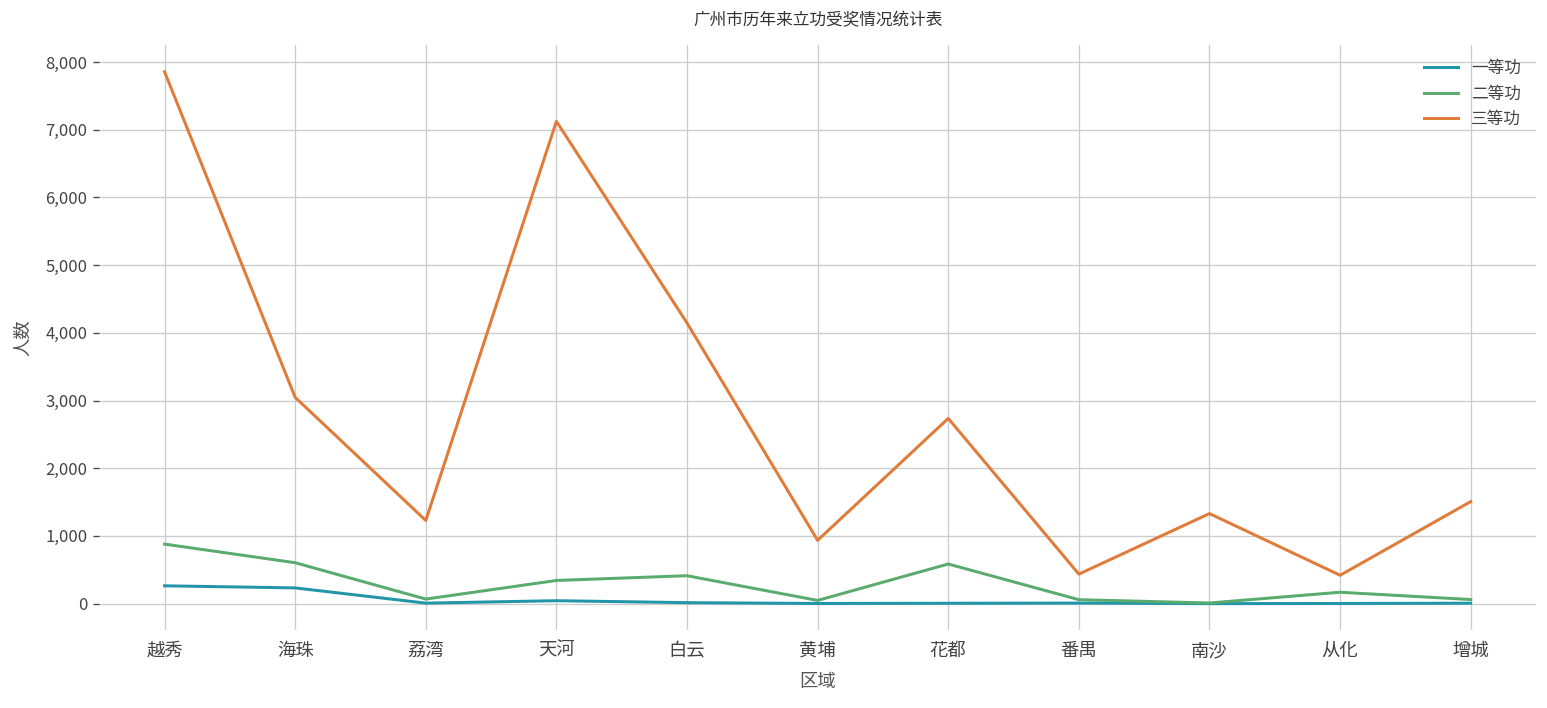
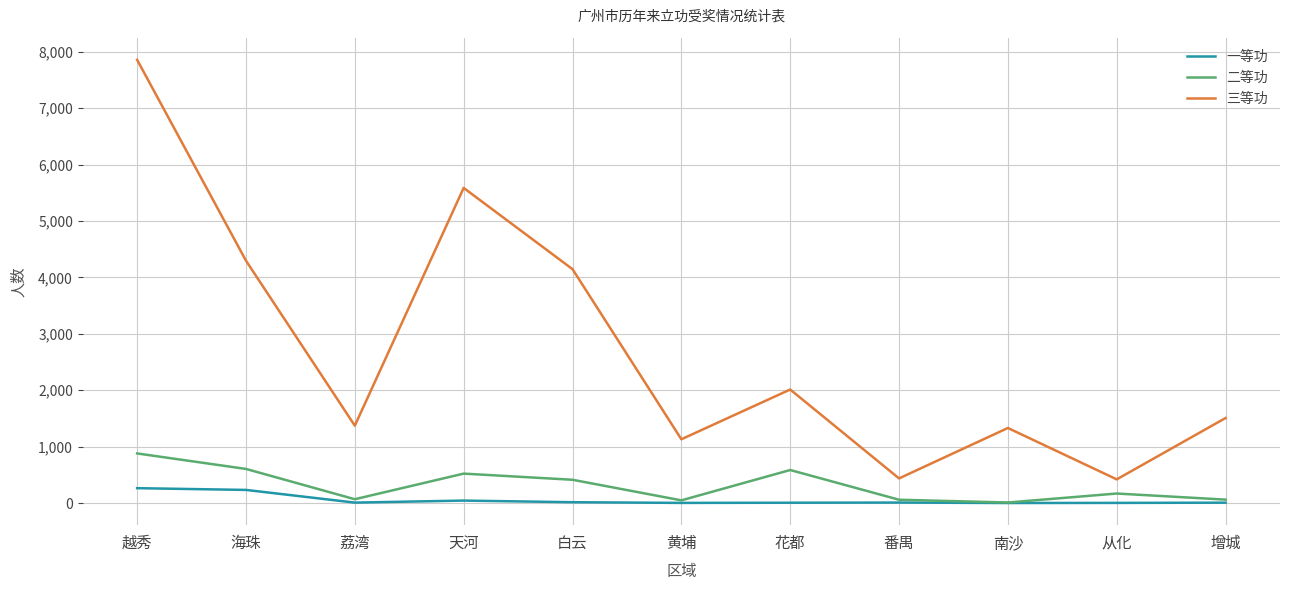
三等功, 海珠: 3,000 -> 4,300
三等功, 荔湾: 1,200 -> 1,400
二等功, 天河: 300 -> 500
三等功, 天河: 7,100 -> 5,600
三等功, 黄埔: 900 -> 1,100
三等功, 花都: 2,700 -> 2,000
